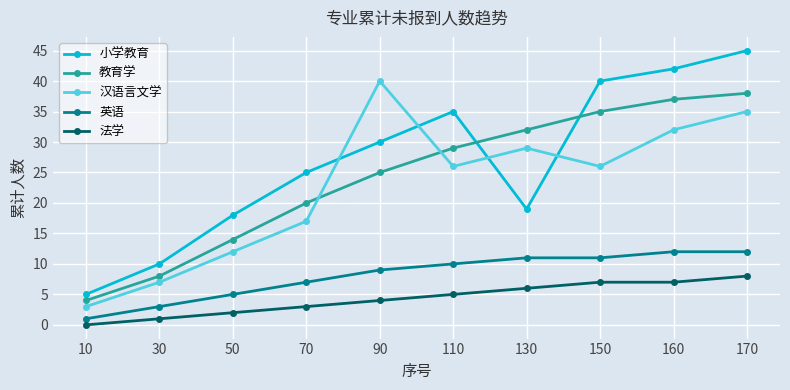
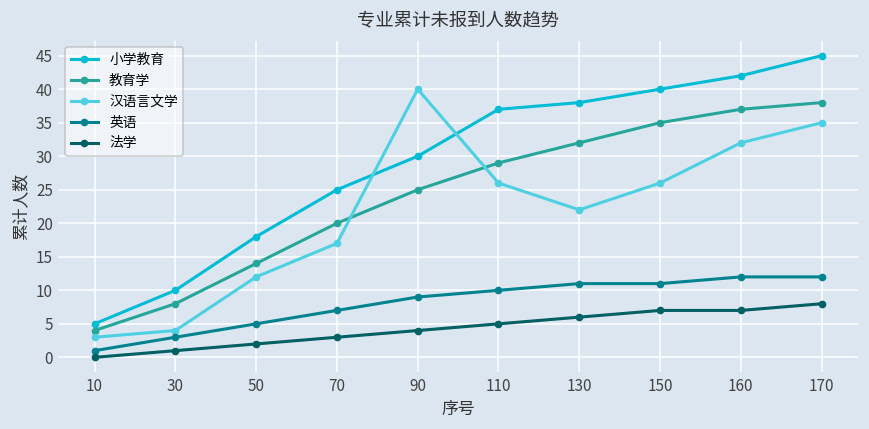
汉语言文学, 30: 7 -> 4
小学教育, 110: 35 -> 37
小学教育, 130: 19 -> 38
汉语言文学, 130: 29 -> 22
